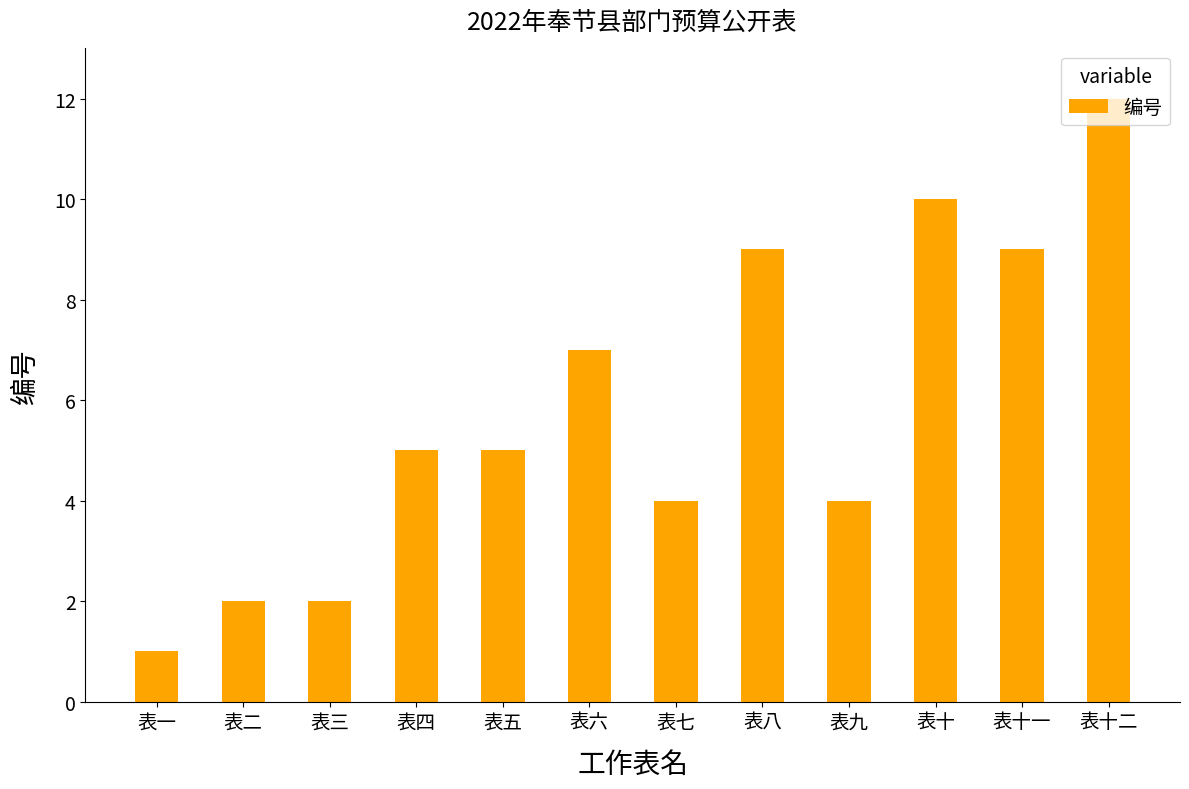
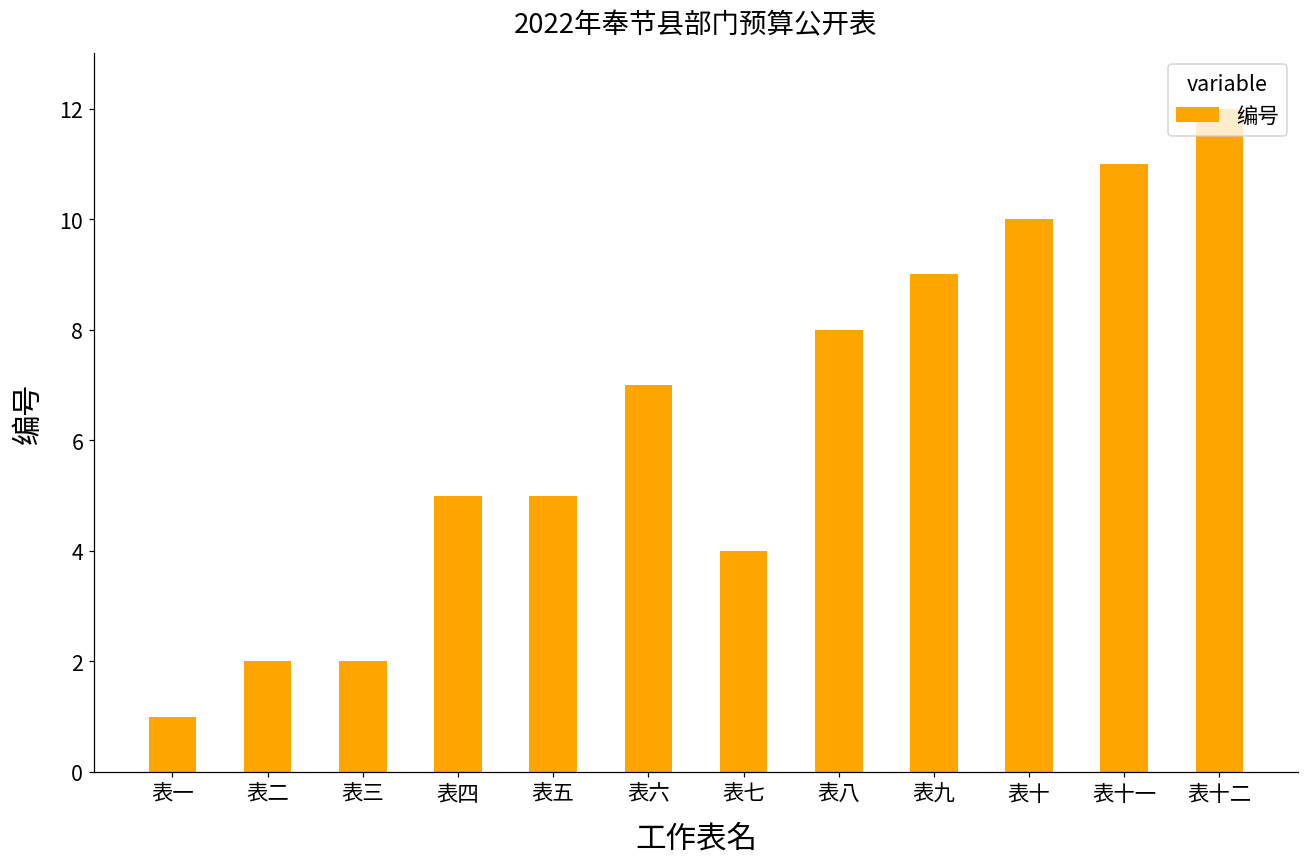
表八: 9 -> 8
表九: 4 -> 9
表十一: 9 -> 11
